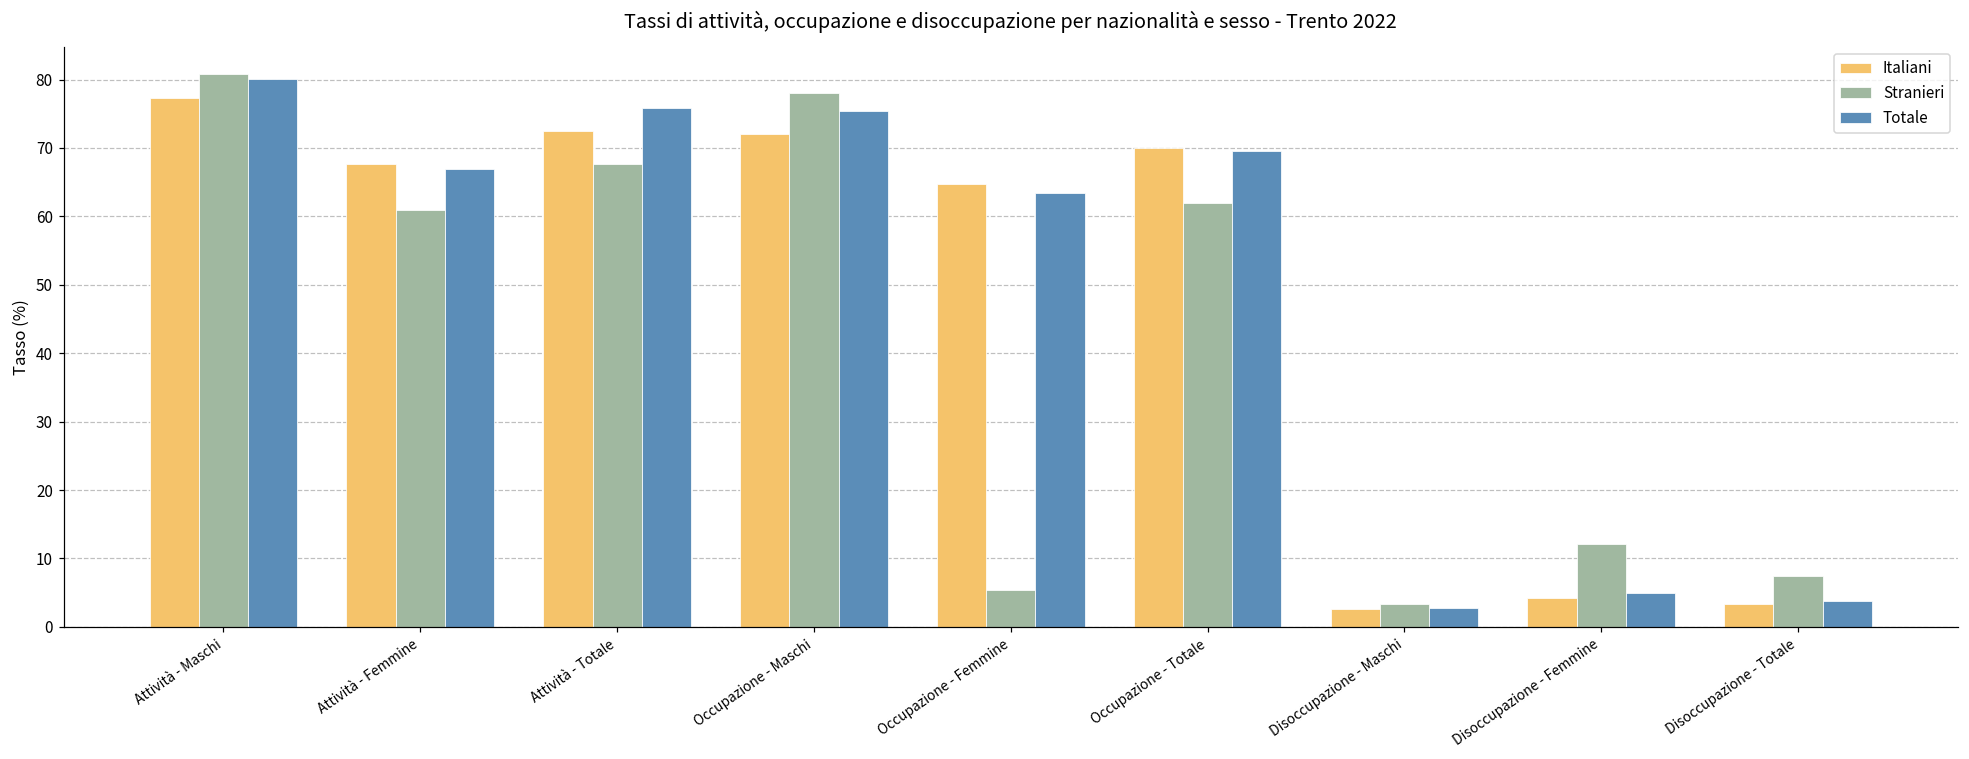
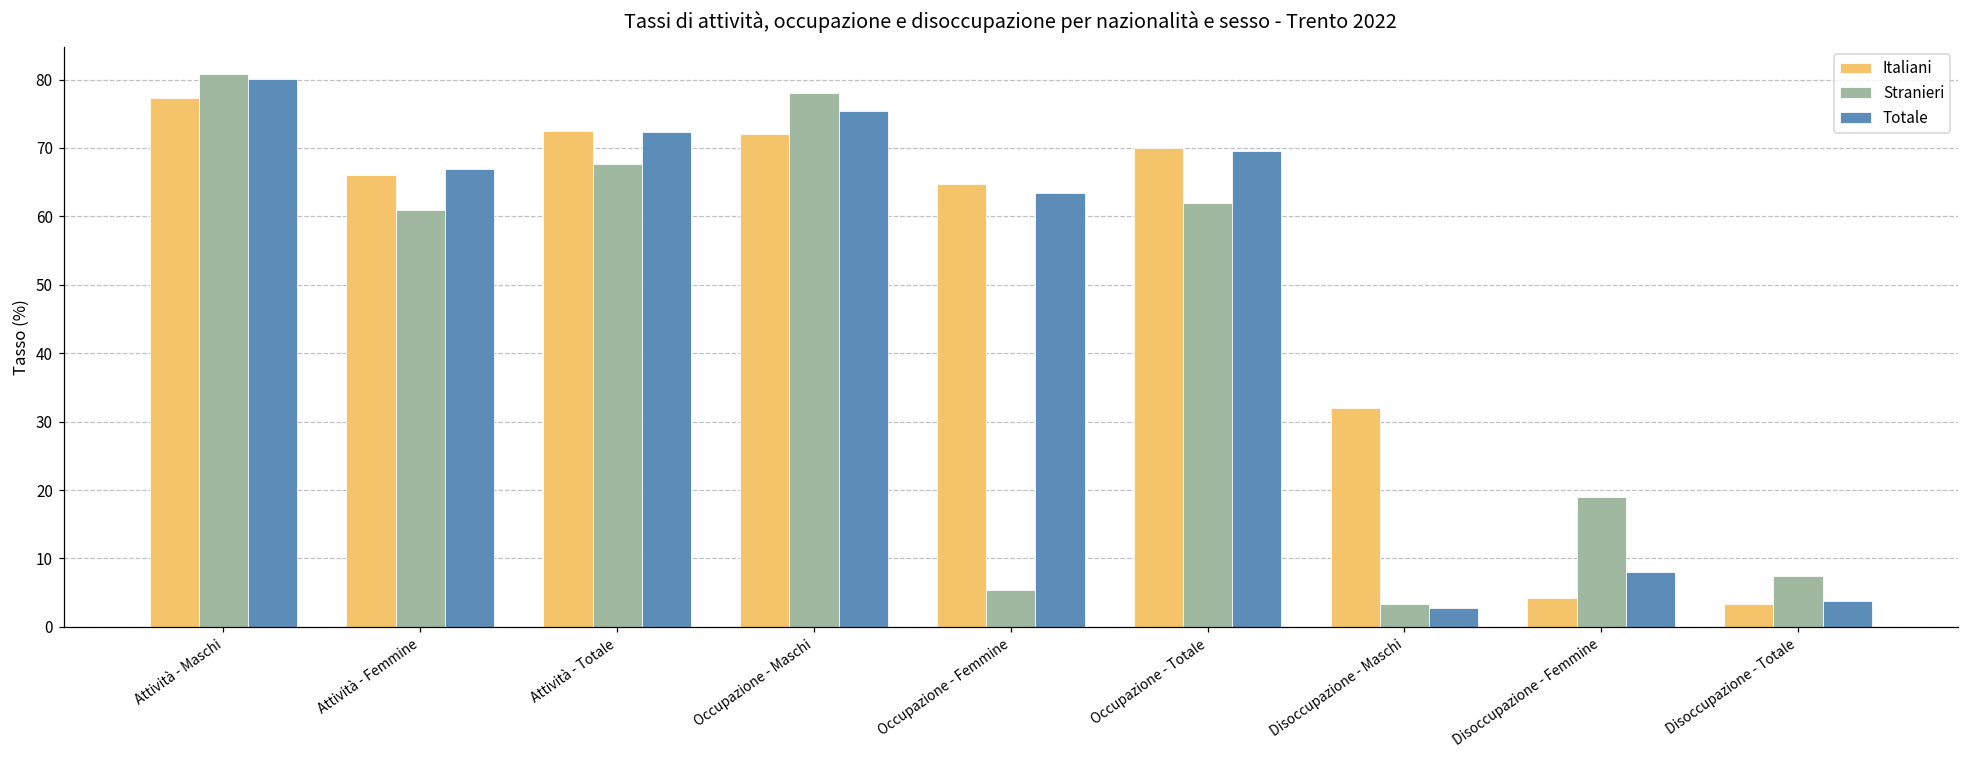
Italiani, Attività - Femmine: 68 -> 66
Totale, Attività - Totale: 76 -> 72
Italiani, Disoccupazione - Maschi: 3 -> 32
Stranieri, Disoccupazione - Femmine: 12 -> 19
Totale, Disoccupazione - Femmine: 5 -> 8
